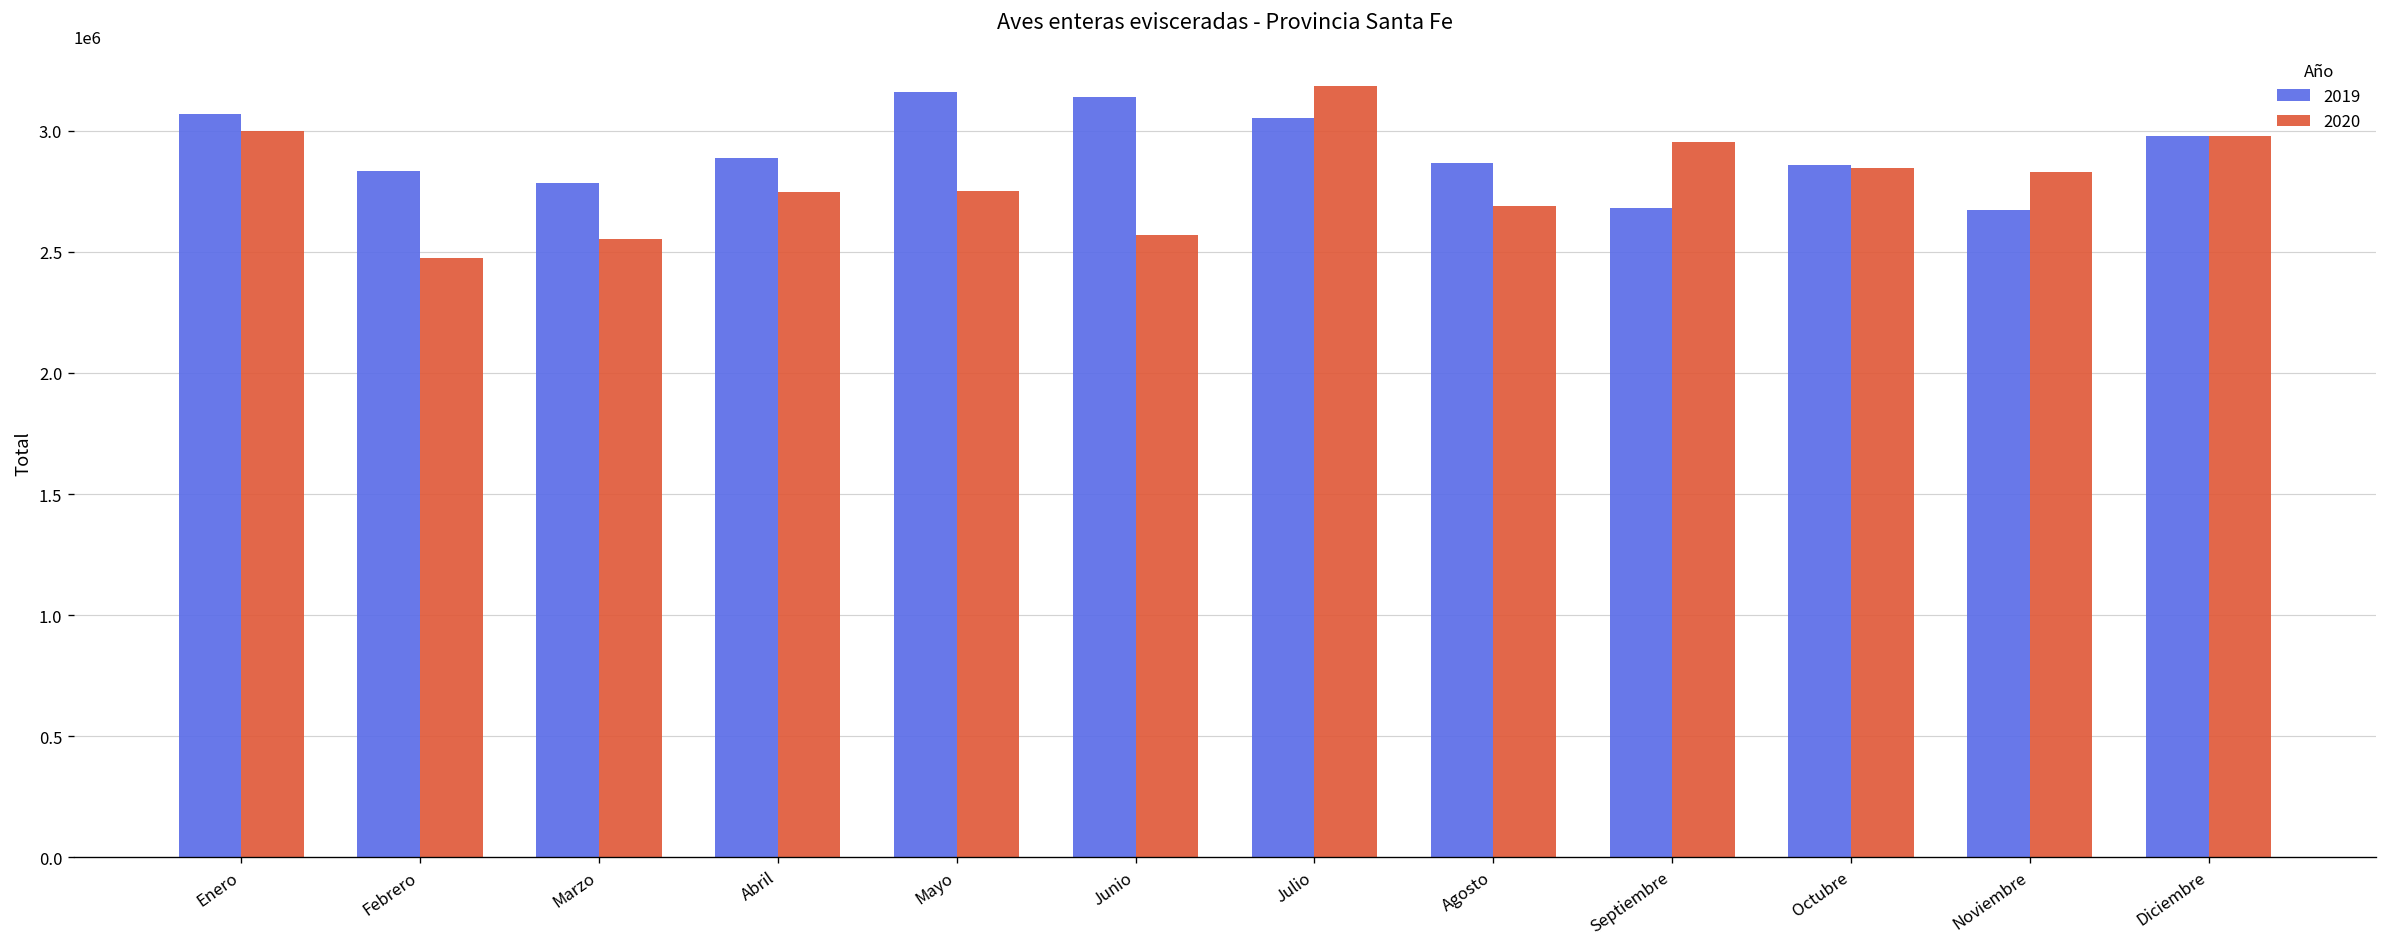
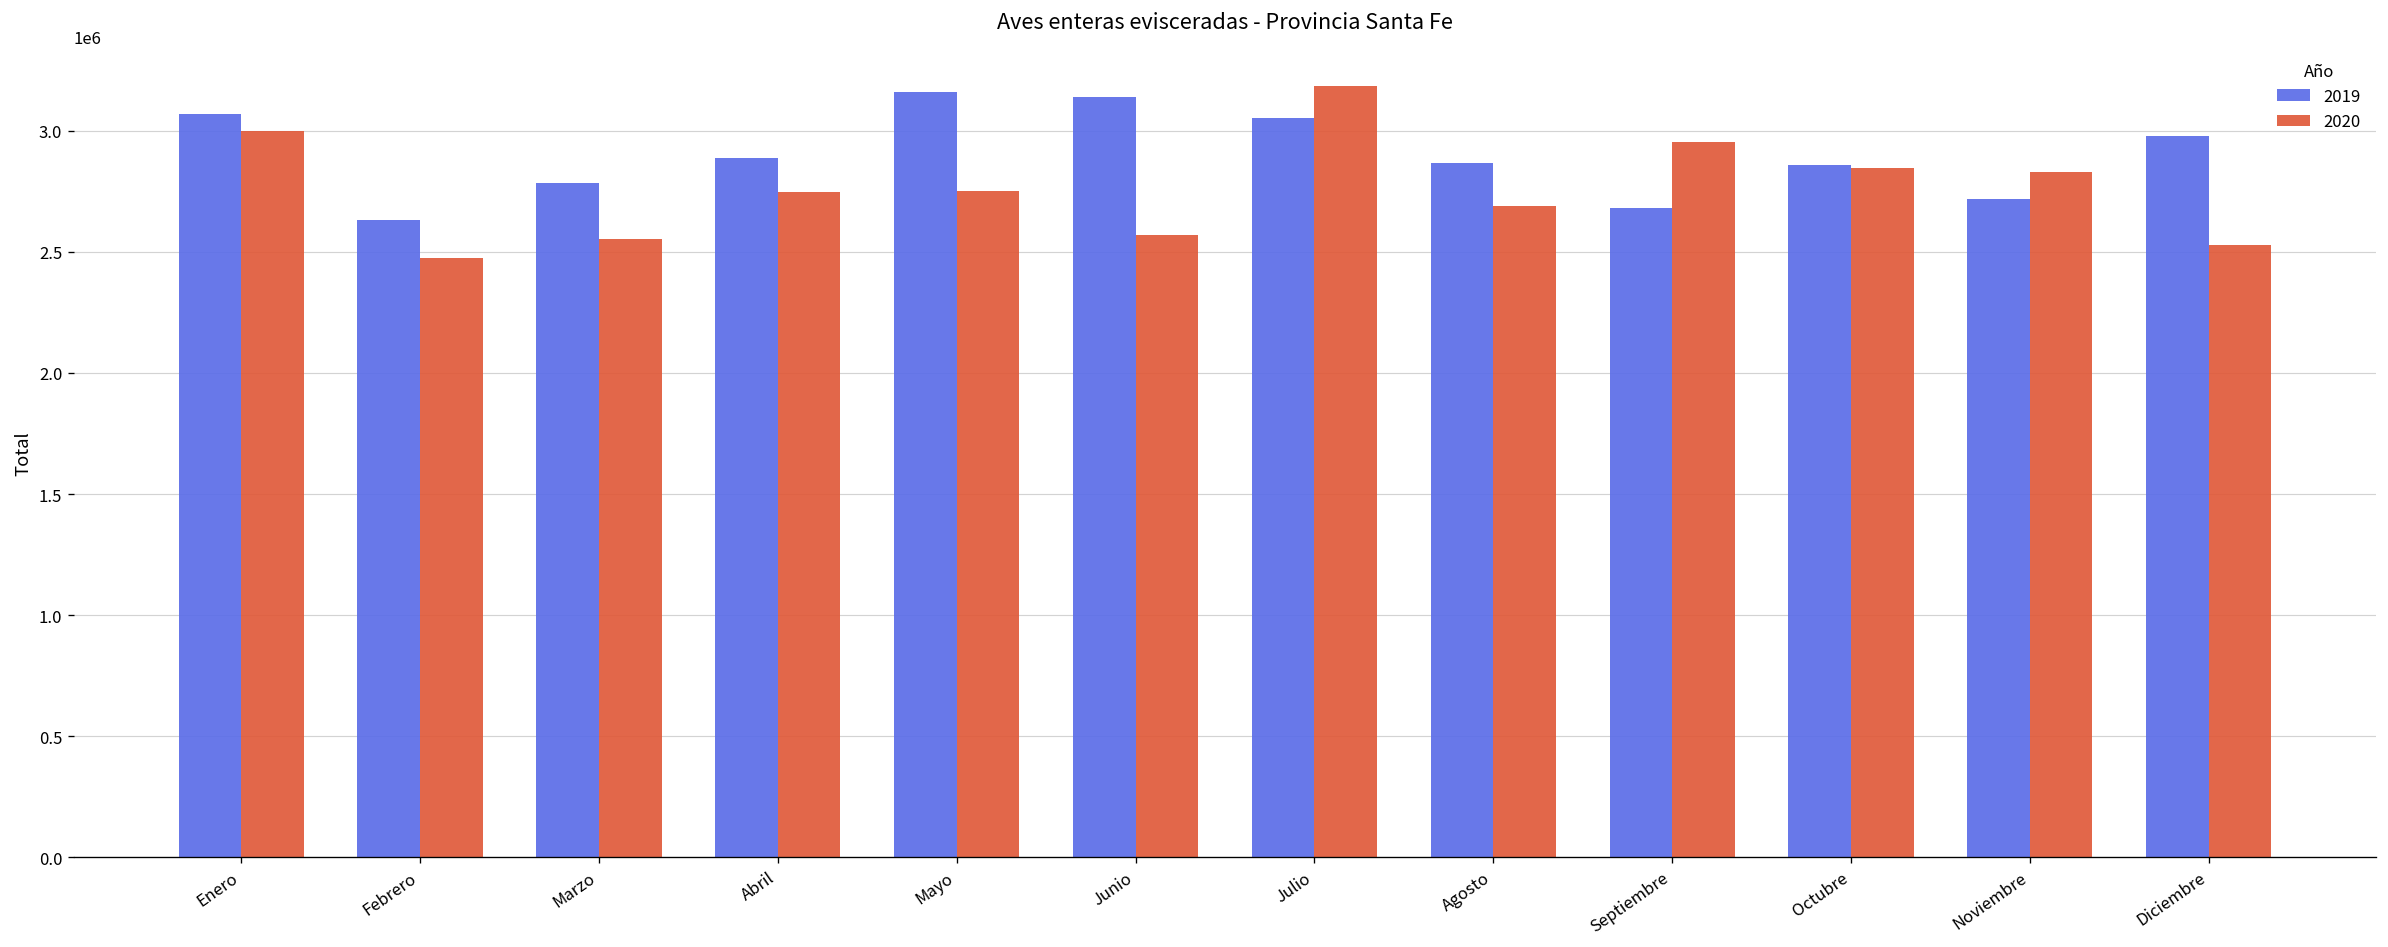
2019, Febrero: 2830000 -> 2630000
2019, Noviembre: 2670000 -> 2720000
2020, Diciembre: 2980000 -> 2530000
